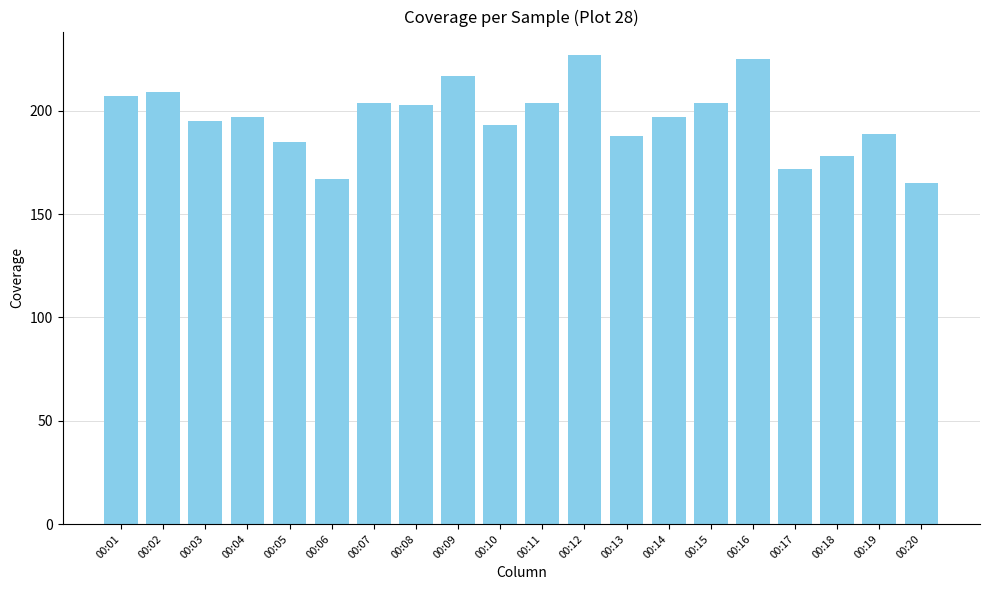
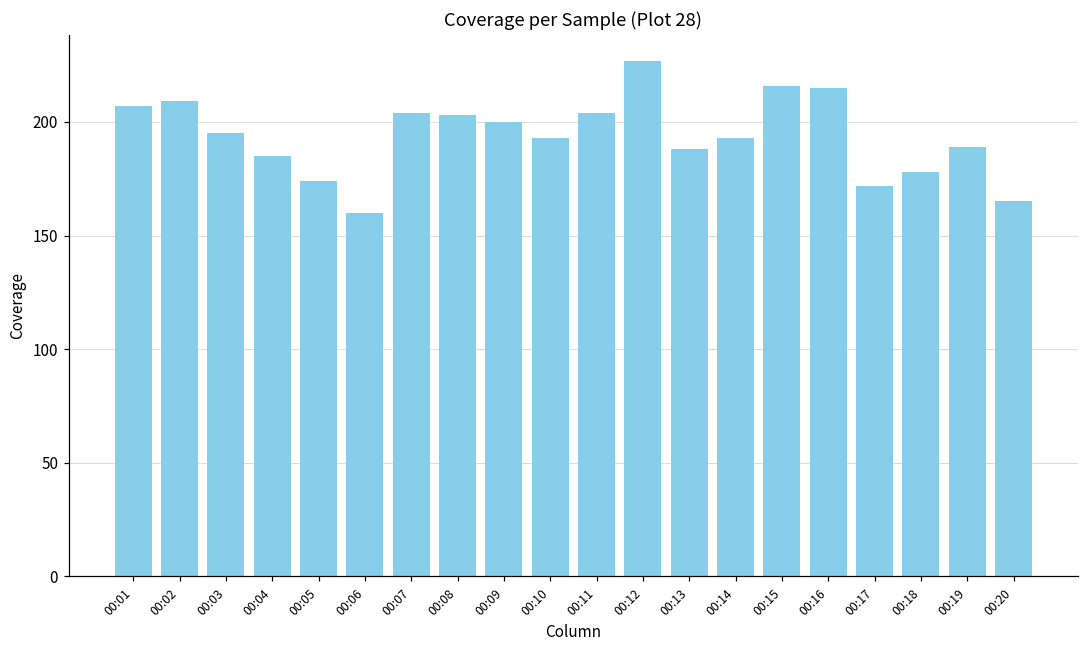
00:04: 197 -> 185
00:05: 185 -> 174
00:06: 167 -> 160
00:09: 217 -> 200
00:14: 197 -> 193
00:15: 204 -> 216
00:16: 225 -> 215
